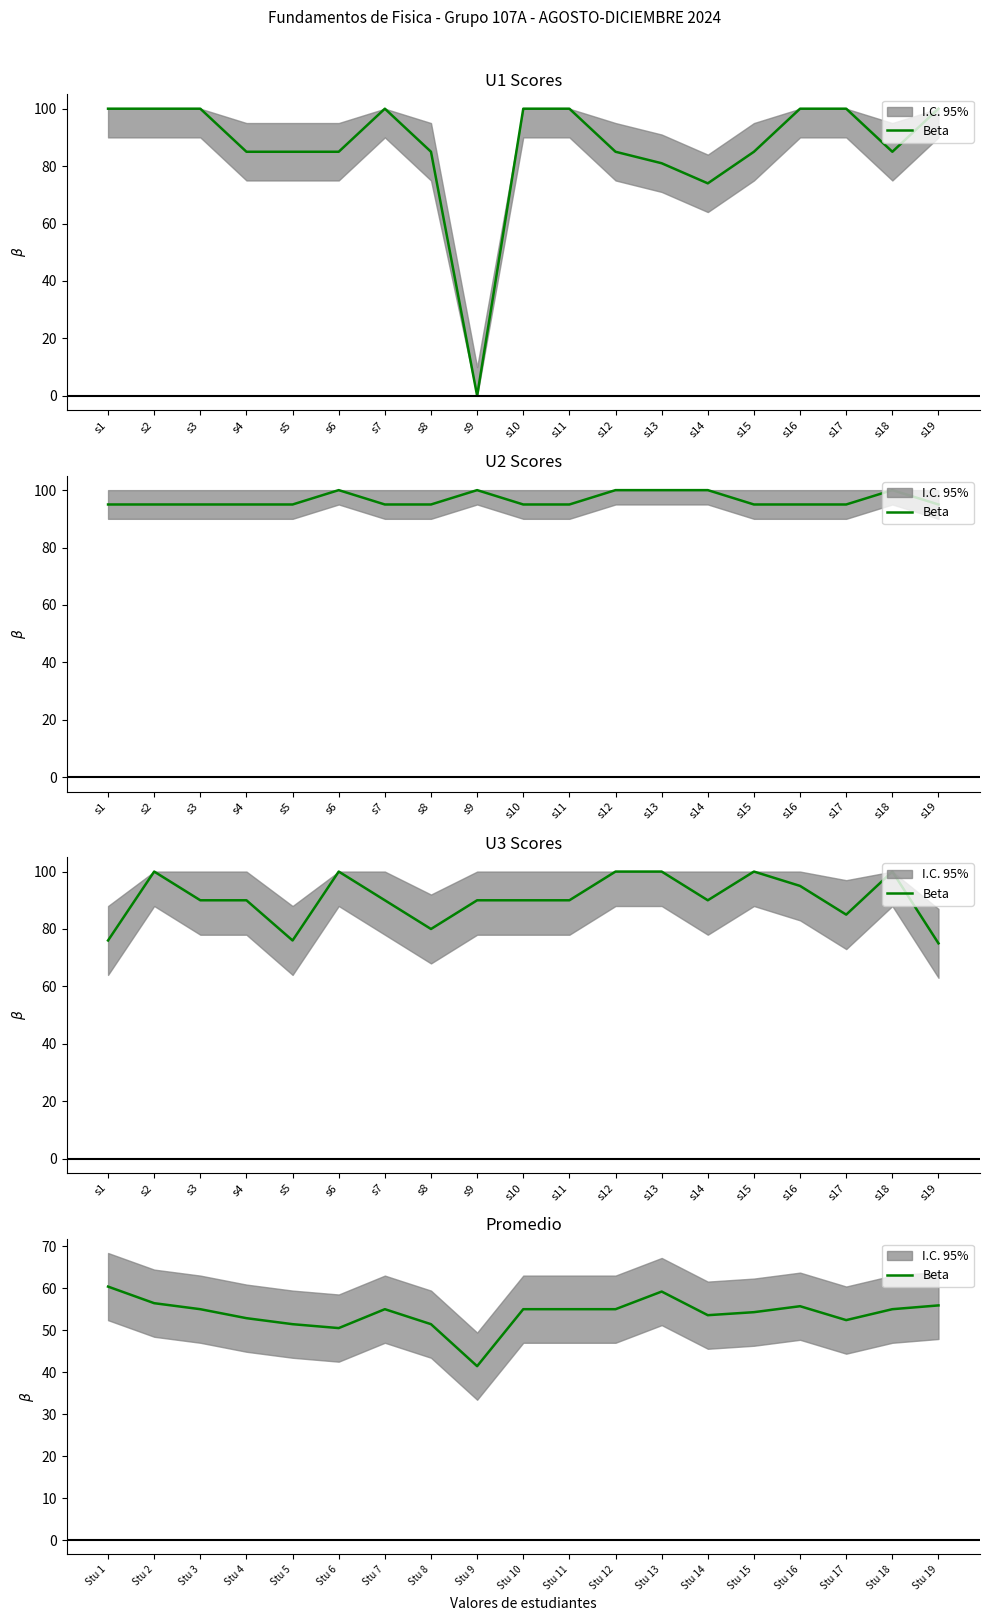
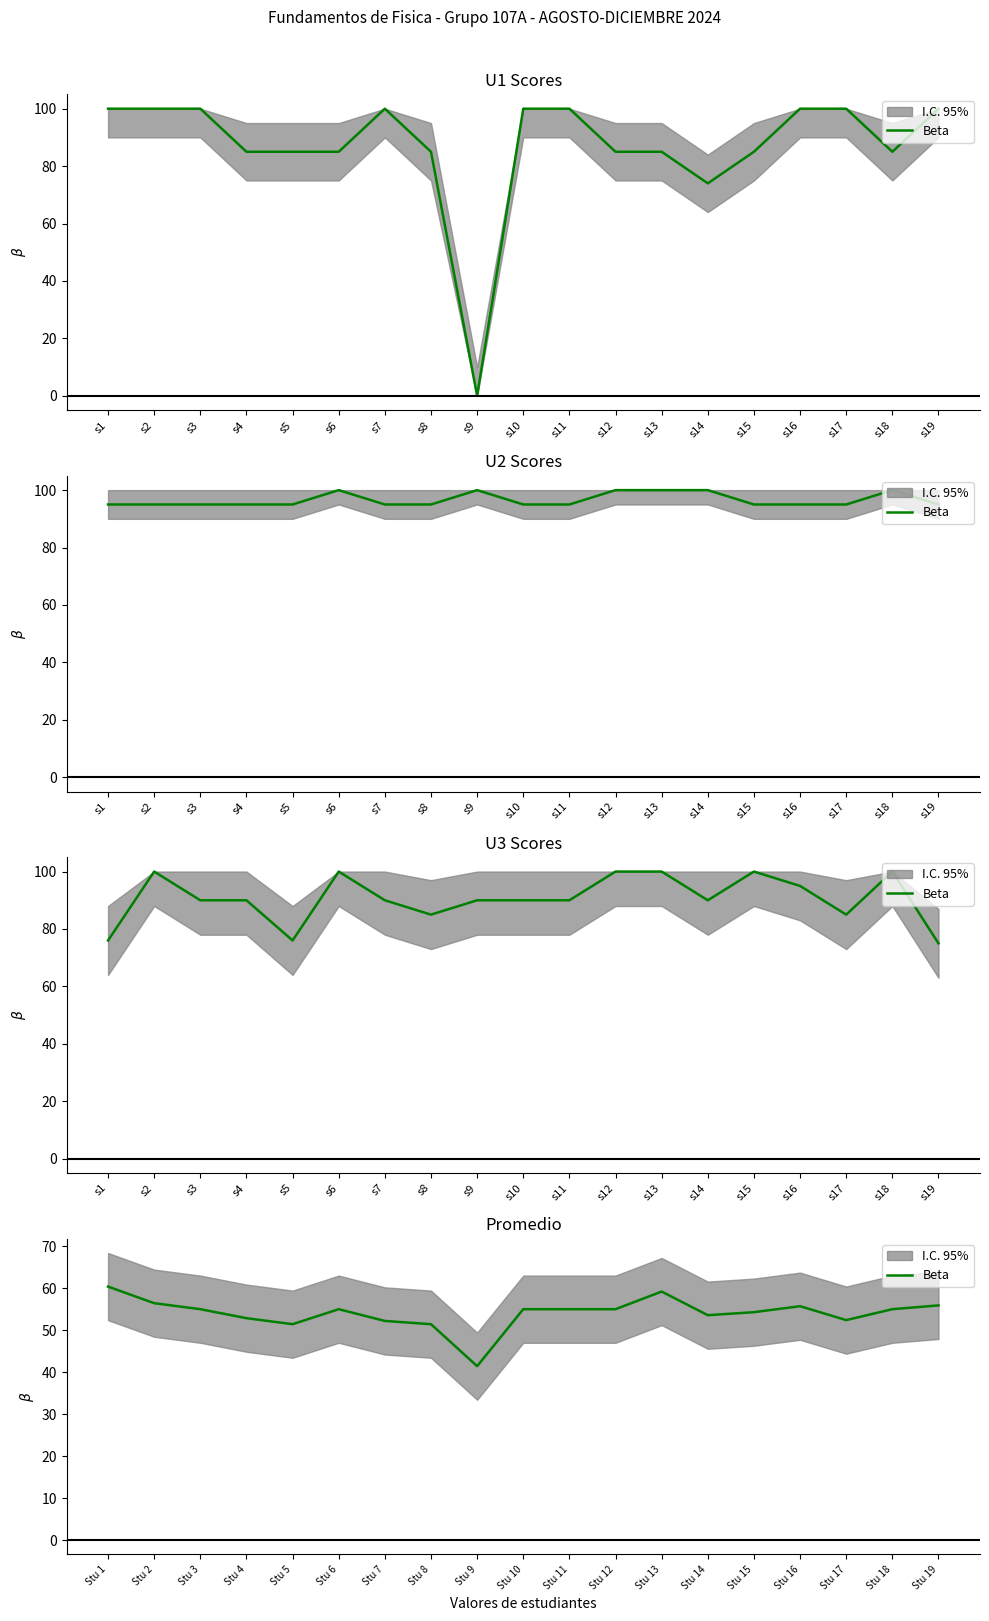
U1 Scores, Beta, s13: 81 -> 85
U3 Scores, Beta, s8: 80 -> 85
Promedio, Beta, Stu 6: 51 -> 55
Promedio, Beta, Stu 7: 55 -> 52
